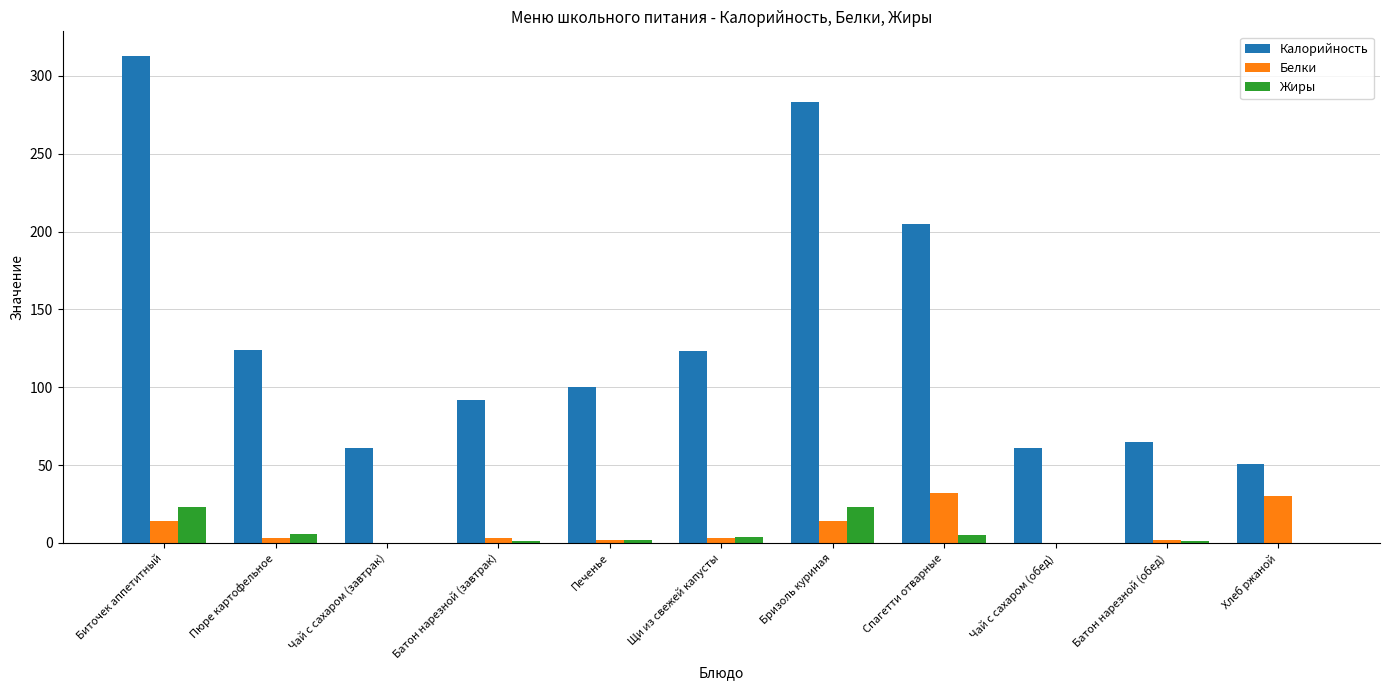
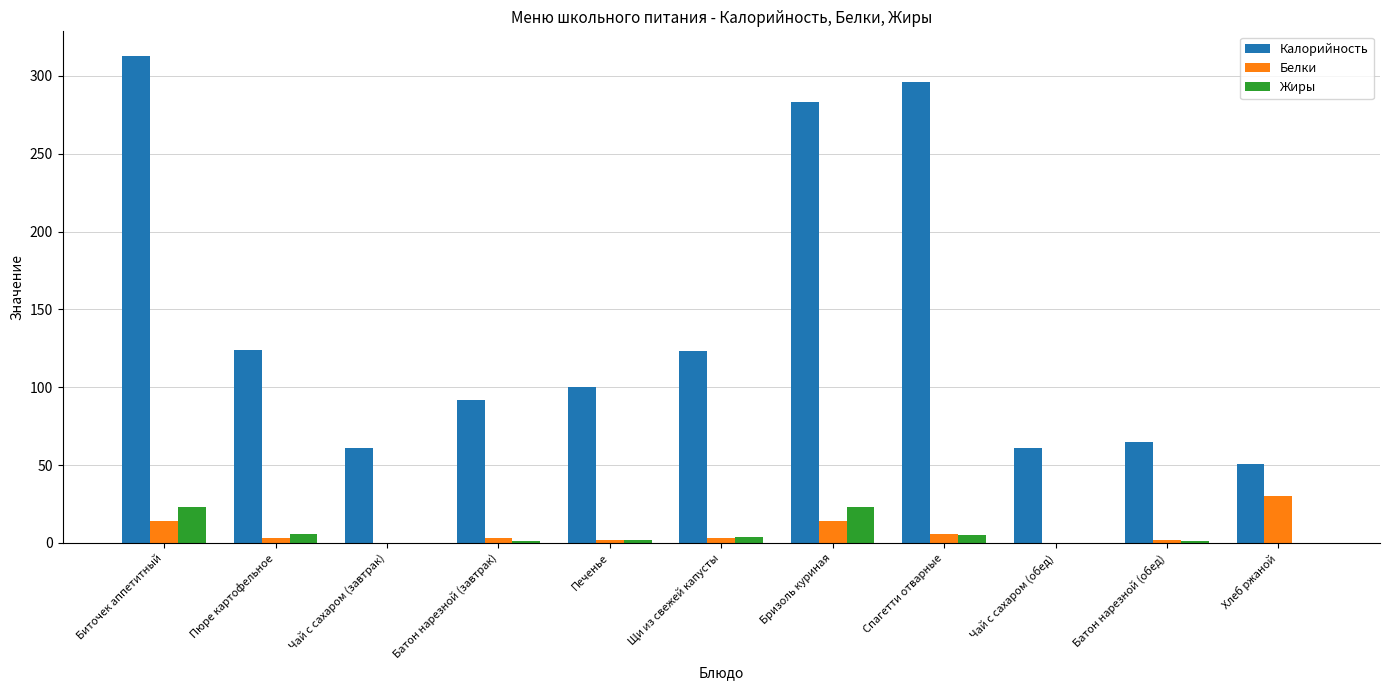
Калорийность, Спагетти отварные: 205 -> 296
Белки, Спагетти отварные: 32 -> 6
